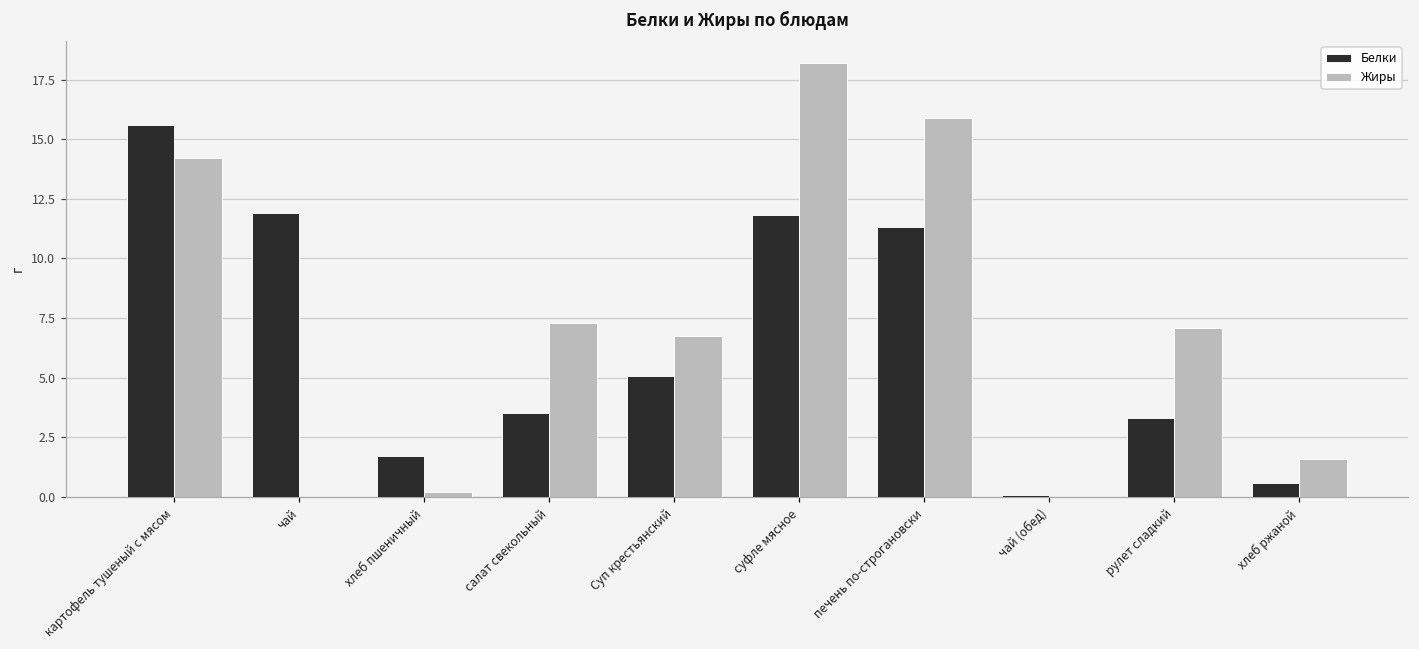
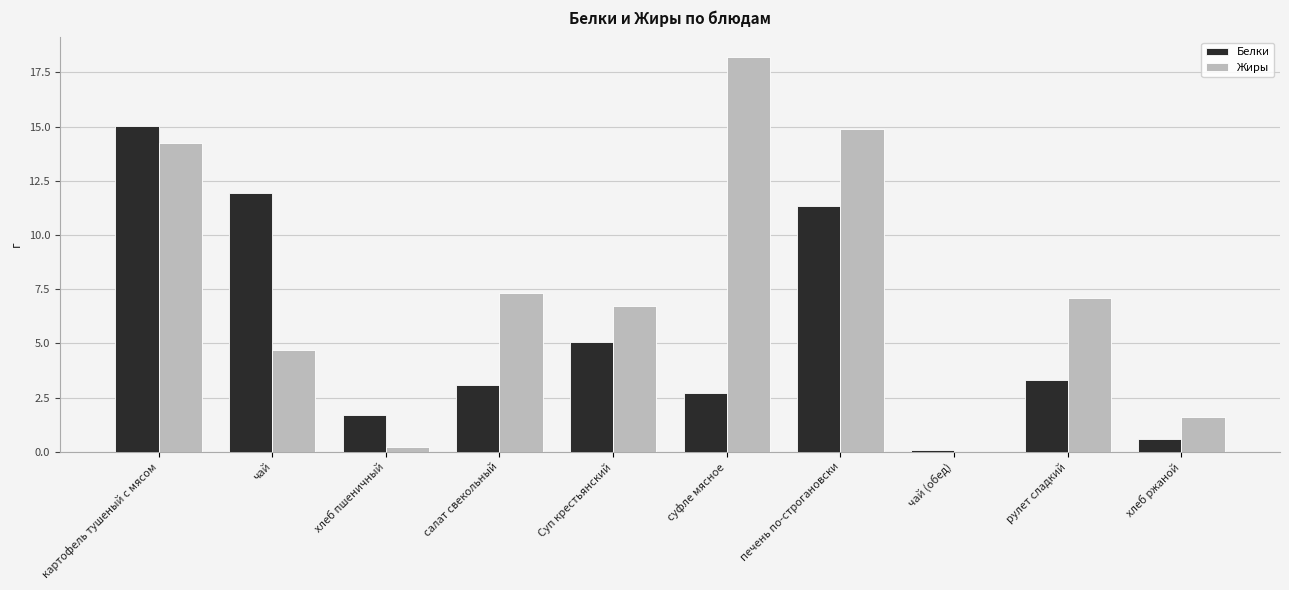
Белки, картофель тушеный с мясом: 15.6 -> 15.0
Жиры, чай: 0.0 -> 4.7
Белки, салат свекольный: 3.5 -> 3.1
Белки, суфле мясное: 11.8 -> 2.7
Жиры, печень по-строгановски: 15.9 -> 14.9
